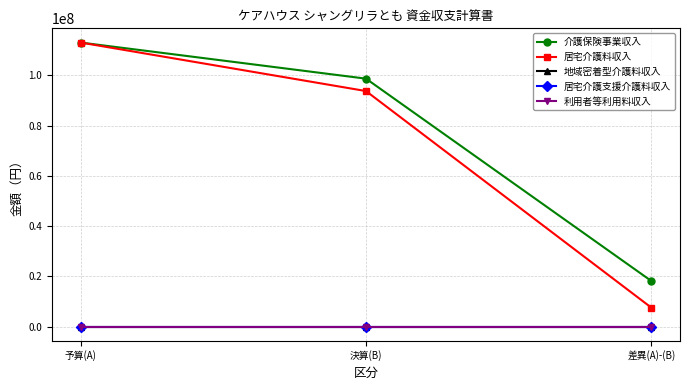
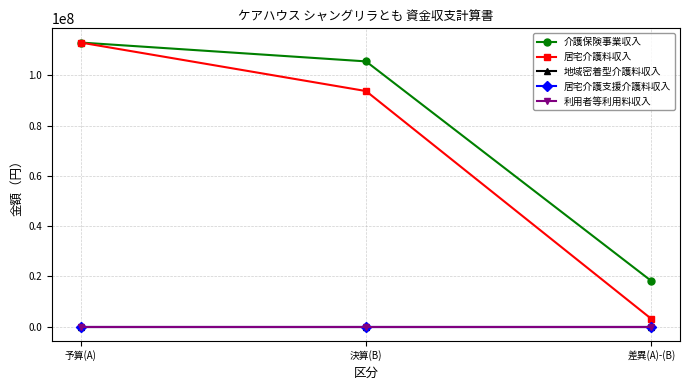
介護保険事業収入, 決算(B): 99000000 -> 106000000
居宅介護料収入, 差異(A)-(B): 8000000 -> 3000000
